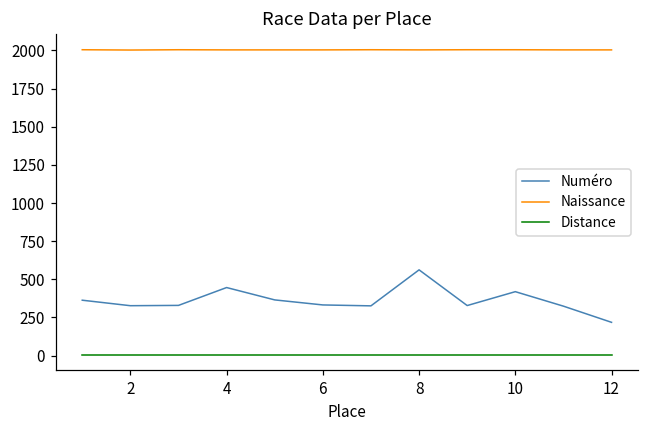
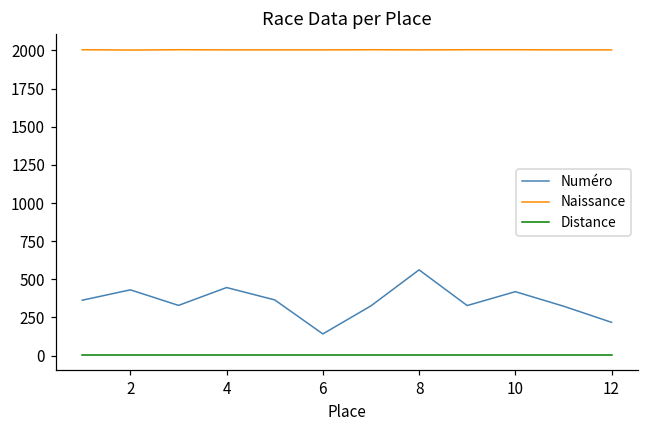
Numéro, 2: 330 -> 430
Numéro, 6: 330 -> 140
